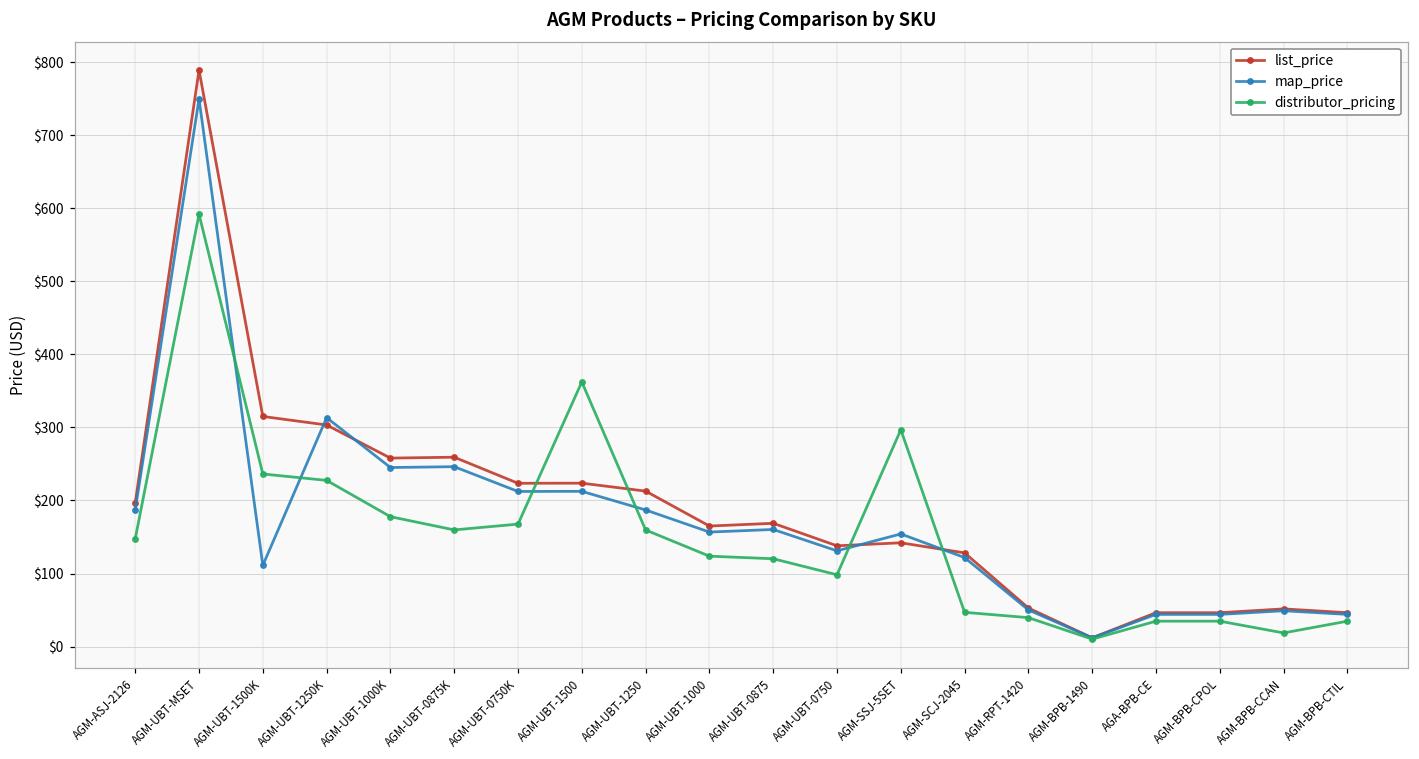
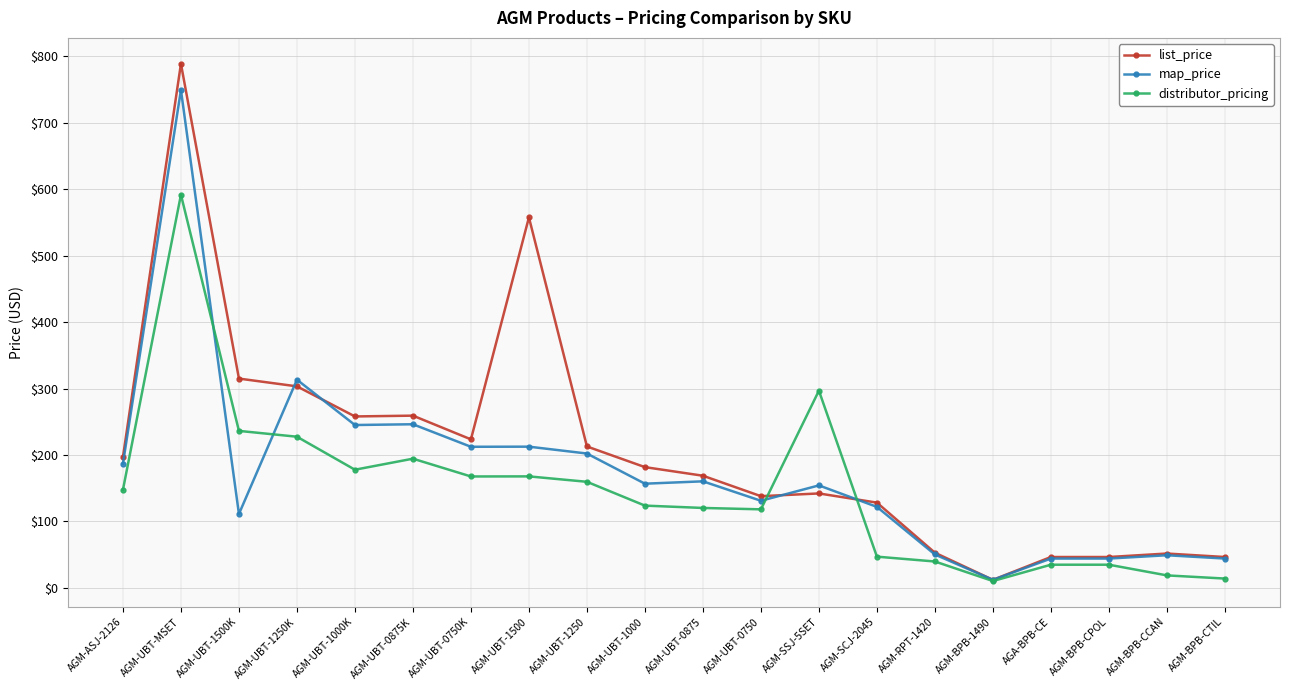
distributor_pricing, AGM-UBT-0875K: $160 -> $190
list_price, AGM-UBT-1500: $220 -> $560
distributor_pricing, AGM-UBT-1500: $360 -> $170
map_price, AGM-UBT-1250: $190 -> $200
list_price, AGM-UBT-1000: $170 -> $180
distributor_pricing, AGM-UBT-0750: $100 -> $120
distributor_pricing, AGM-BPB-CTIL: $30 -> $10
